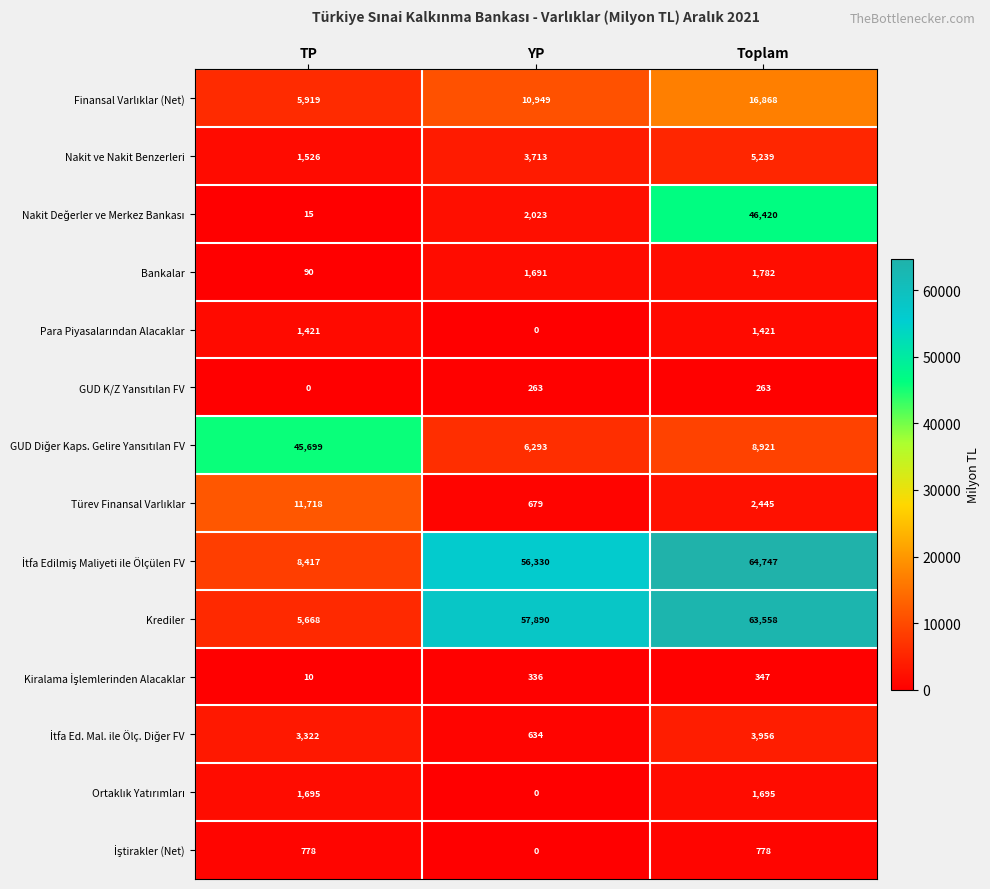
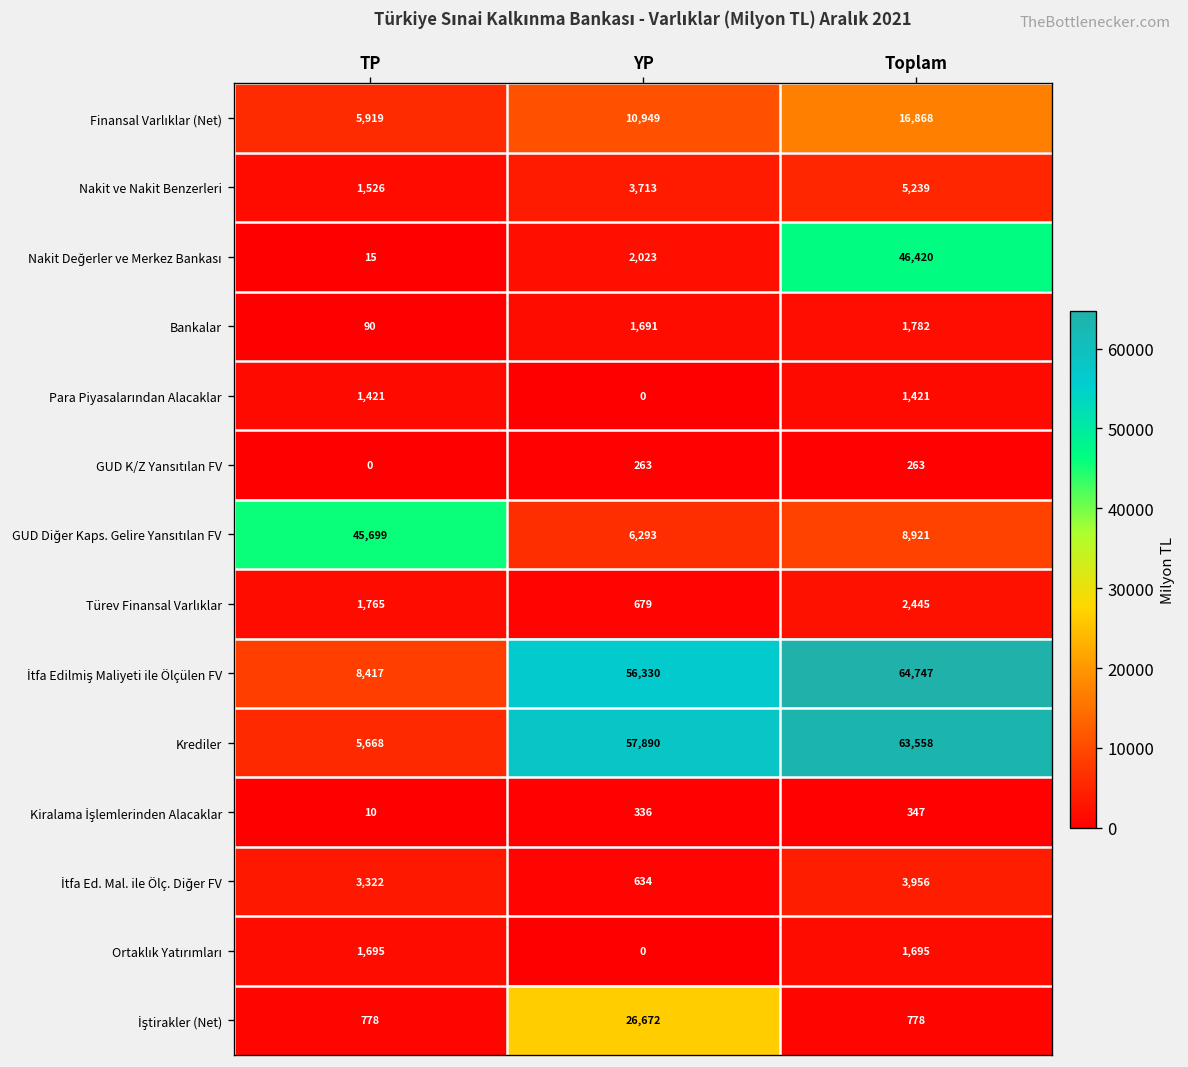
Türev Finansal Varlıklar, TP: 11,718 -> 1,765
İştirakler (Net), YP: 0 -> 26,672
